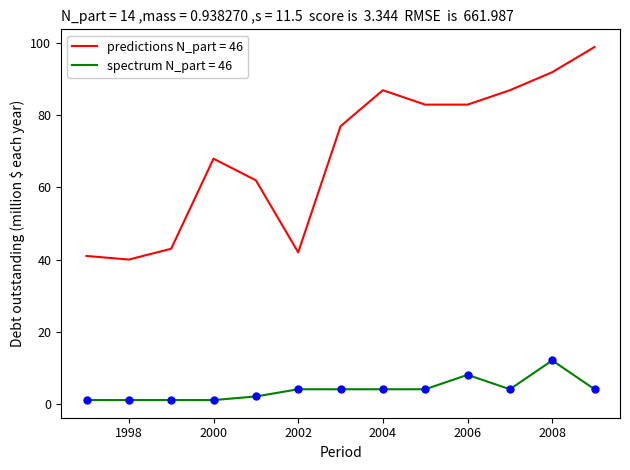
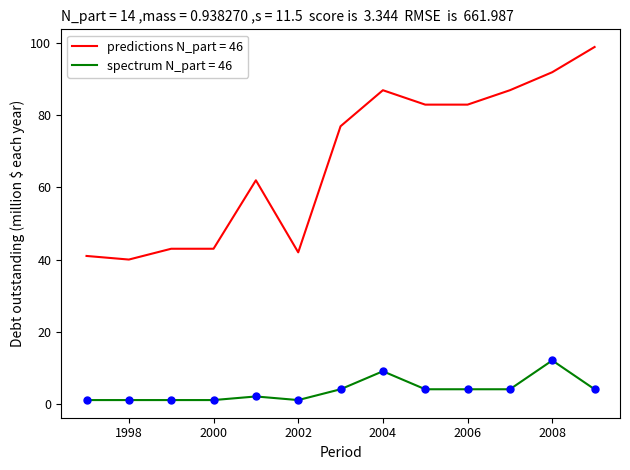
predictions N_part = 46, 2000: 68 -> 43
spectrum N_part = 46, 2002: 4 -> 1
spectrum N_part = 46, 2004: 4 -> 9
spectrum N_part = 46, 2006: 8 -> 4
